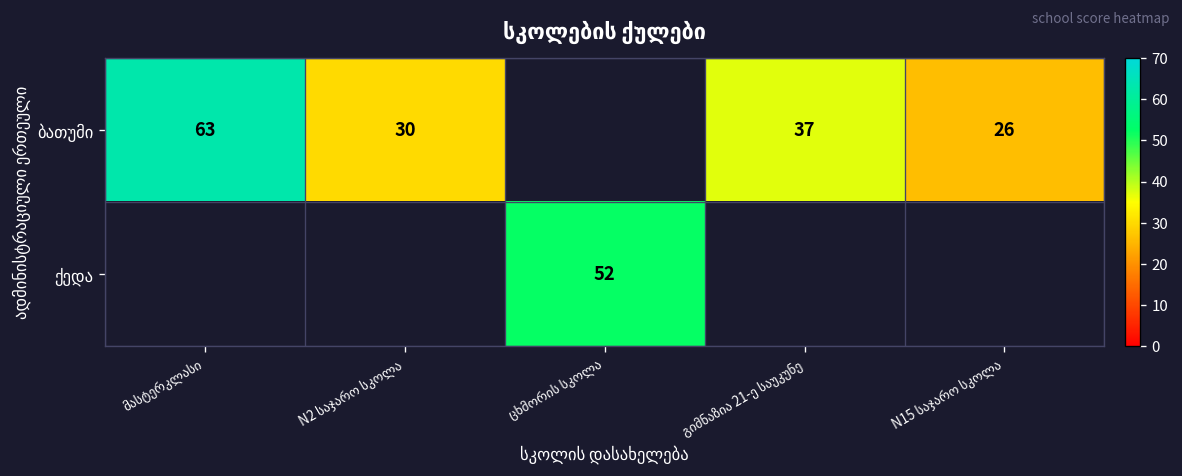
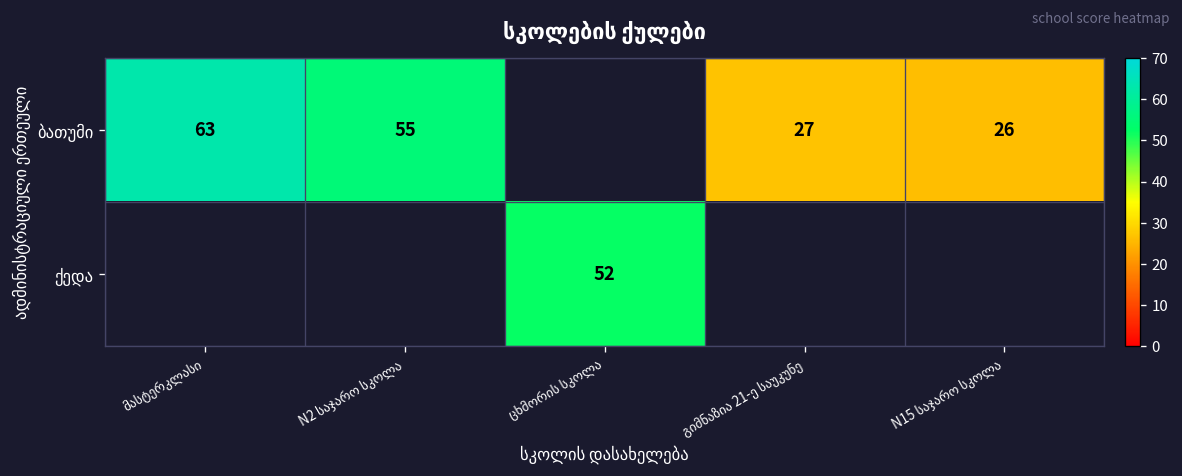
ბათუმი, N2 საჯარო სკოლა: 30 -> 55
ბათუმი, გიმნაზია 21-ე საუკუნე: 37 -> 27
